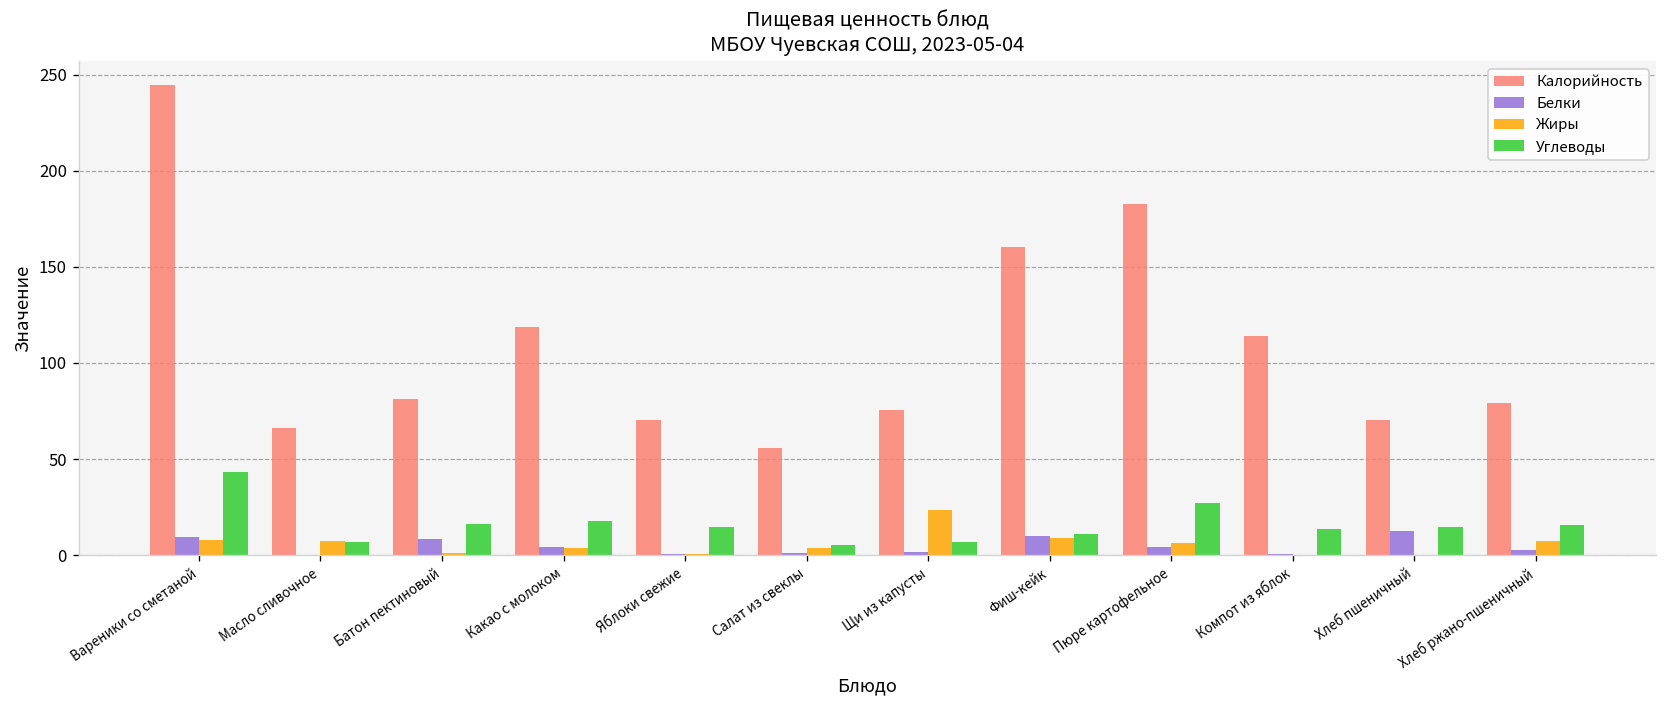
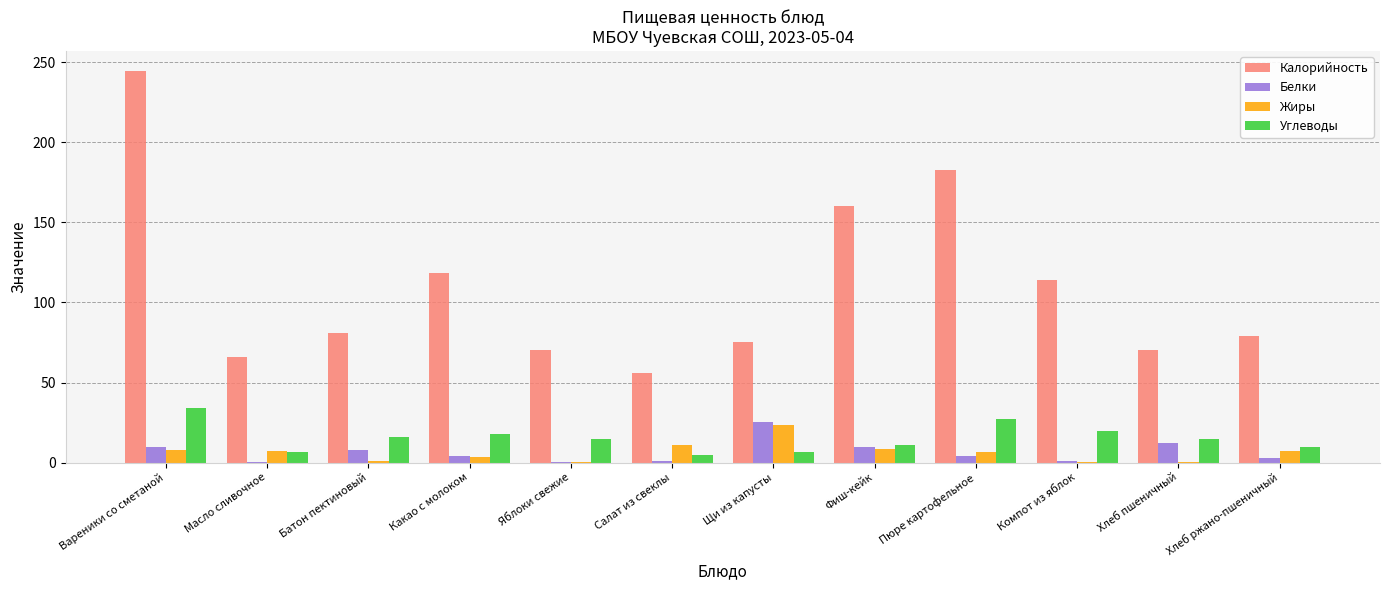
Углеводы, Вареники со сметаной: 43 -> 34
Жиры, Салат из свеклы: 4 -> 11
Белки, Щи из капусты: 1 -> 26
Углеводы, Компот из яблок: 13 -> 20
Углеводы, Хлеб ржано-пшеничный: 16 -> 10
